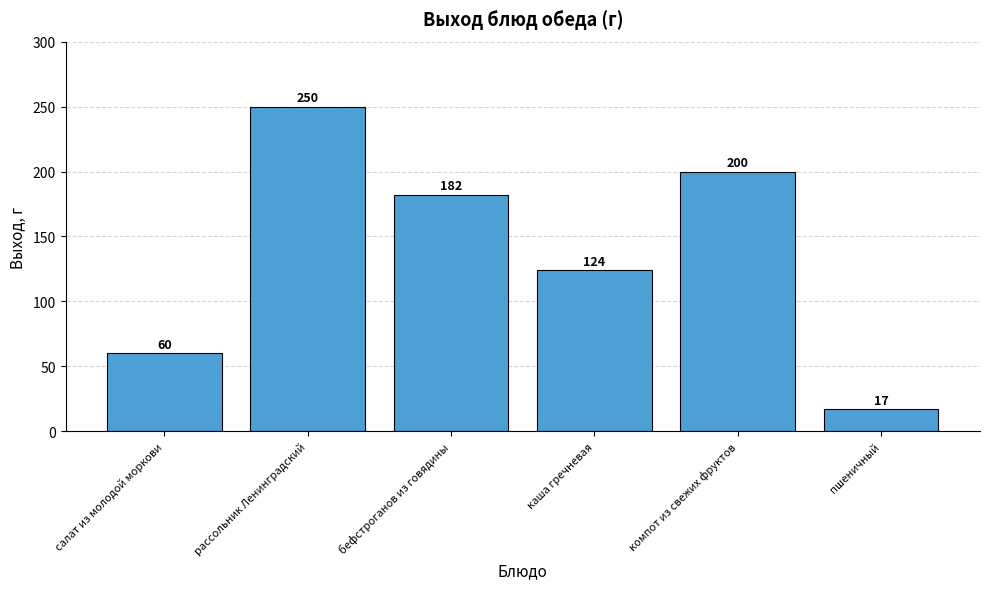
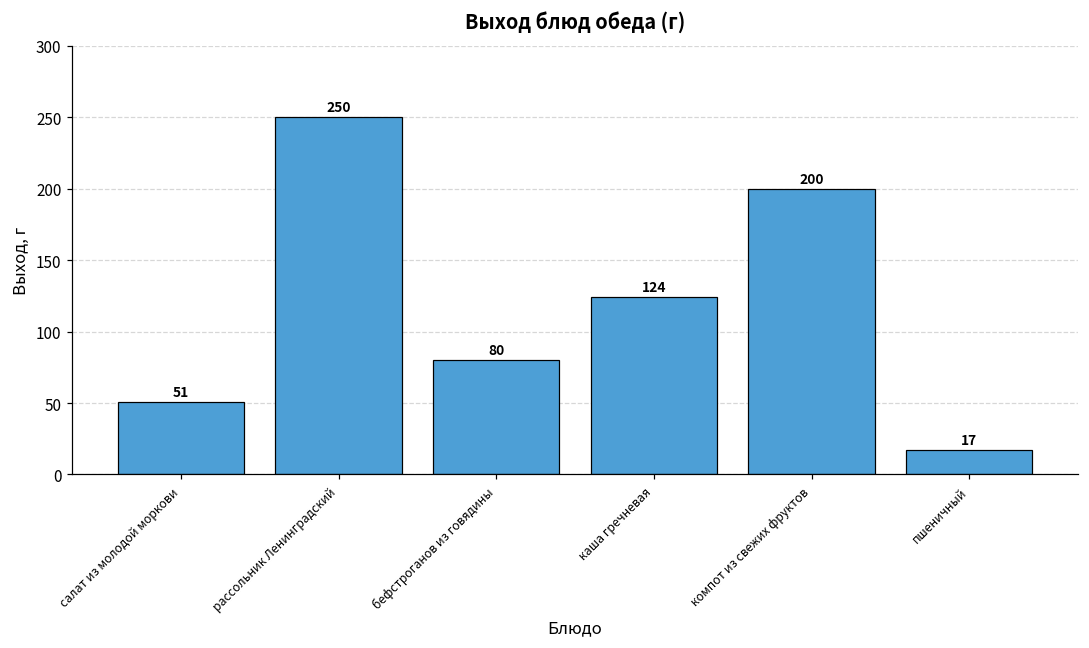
салат из молодой моркови: 60 -> 51
бефстроганов из говядины: 182 -> 80
